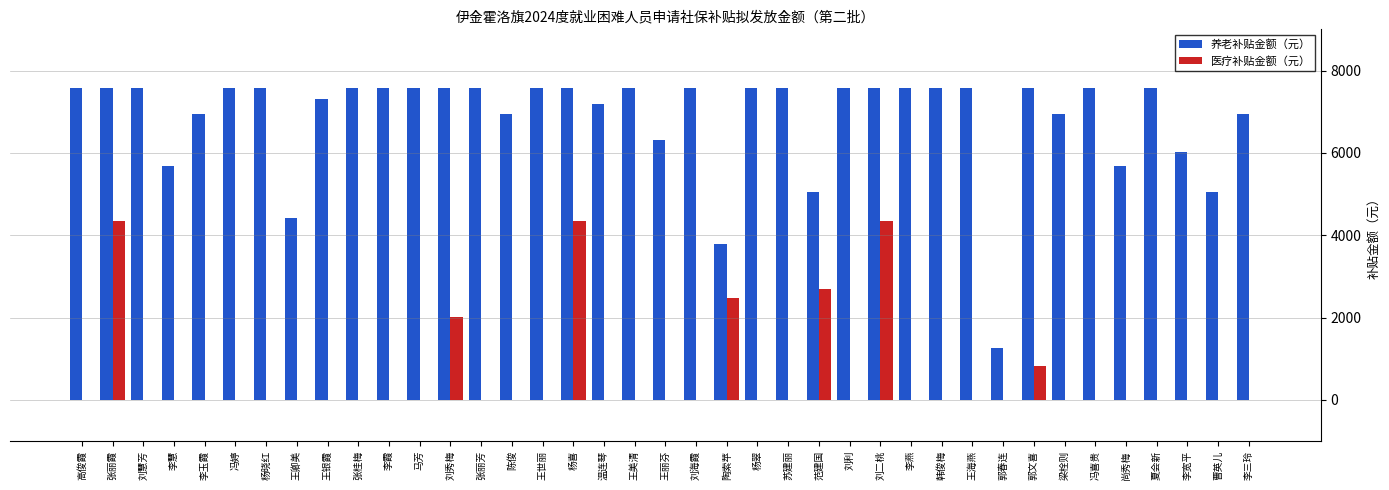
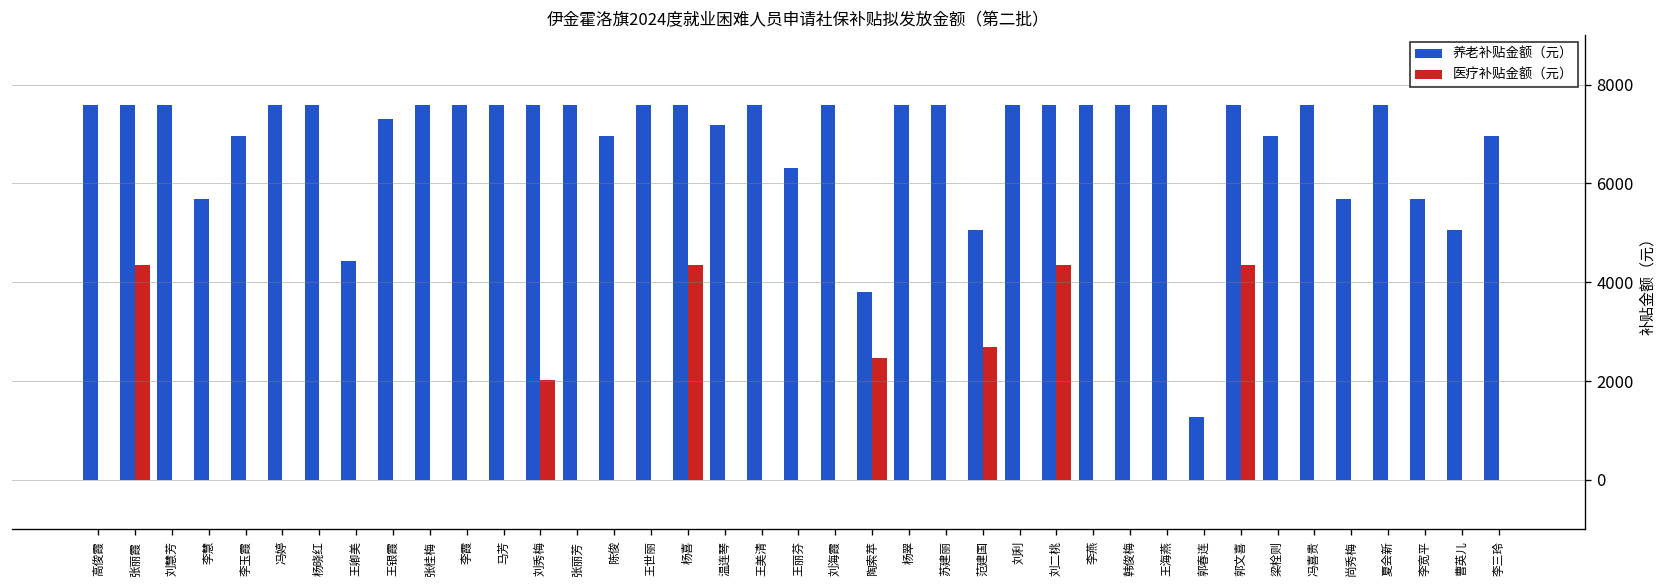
医疗补贴金额（元）, 郭文喜: 800 -> 4400
养老补贴金额（元）, 李宽平: 6000 -> 5700
